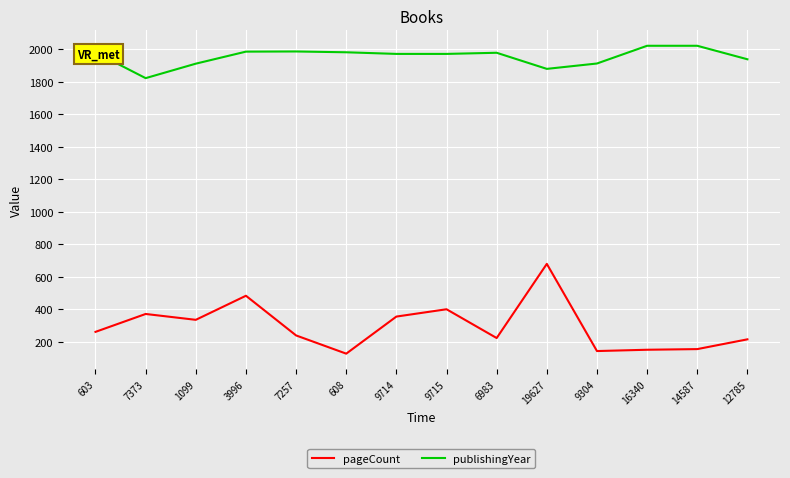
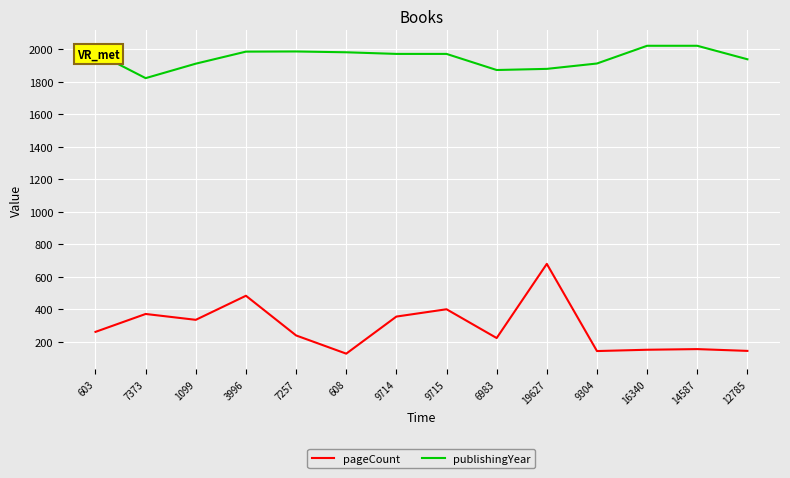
publishingYear, 6983: 1980 -> 1870
pageCount, 12785: 220 -> 150
